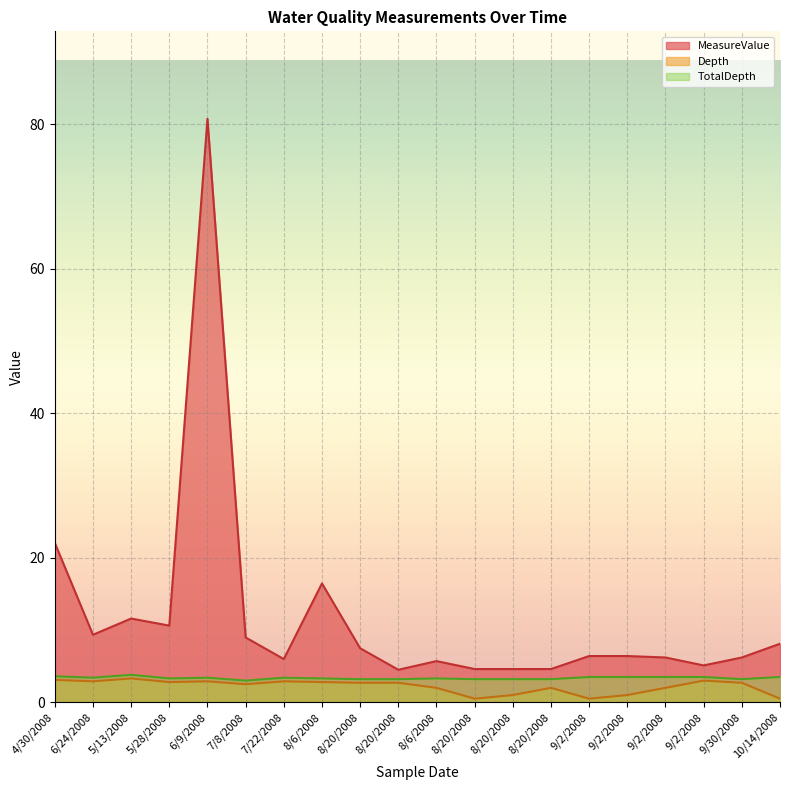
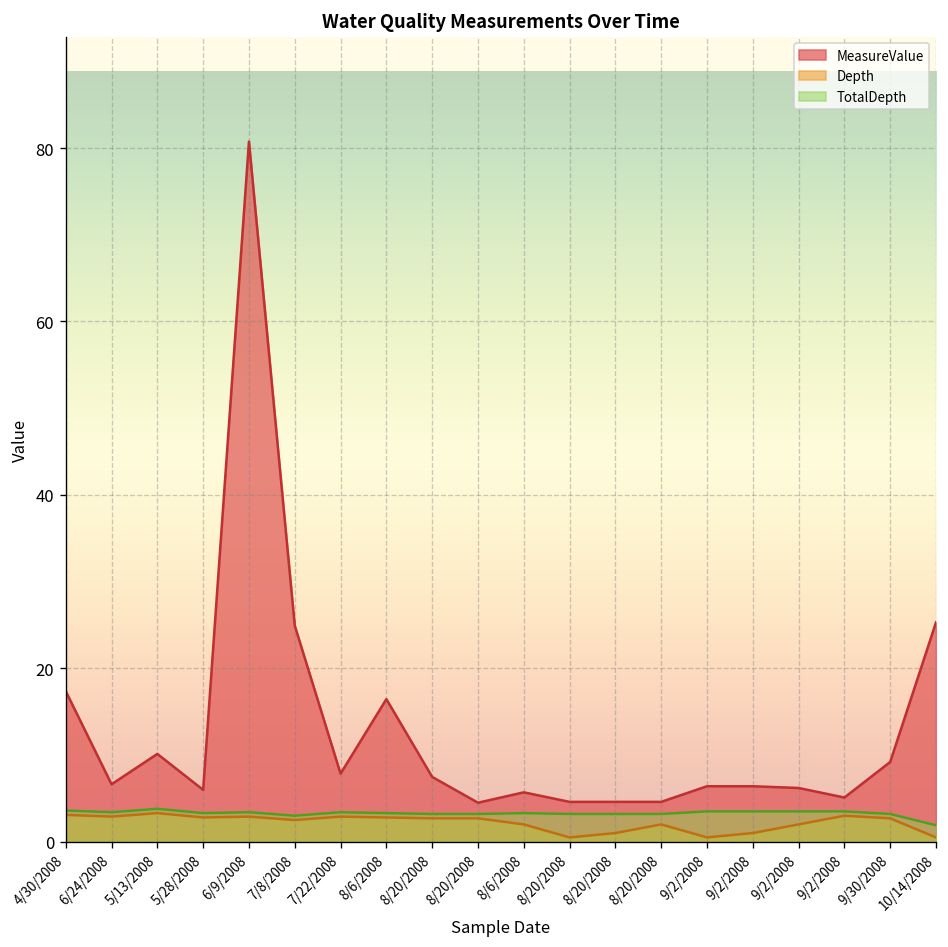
MeasureValue, 4/30/2008: 22 -> 17
MeasureValue, 6/24/2008: 9 -> 7
MeasureValue, 5/13/2008: 12 -> 10
MeasureValue, 5/28/2008: 11 -> 6
MeasureValue, 7/8/2008: 9 -> 25
MeasureValue, 7/22/2008: 6 -> 8
MeasureValue, 9/30/2008: 6 -> 9
MeasureValue, 10/14/2008: 8 -> 25
TotalDepth, 10/14/2008: 4 -> 2
